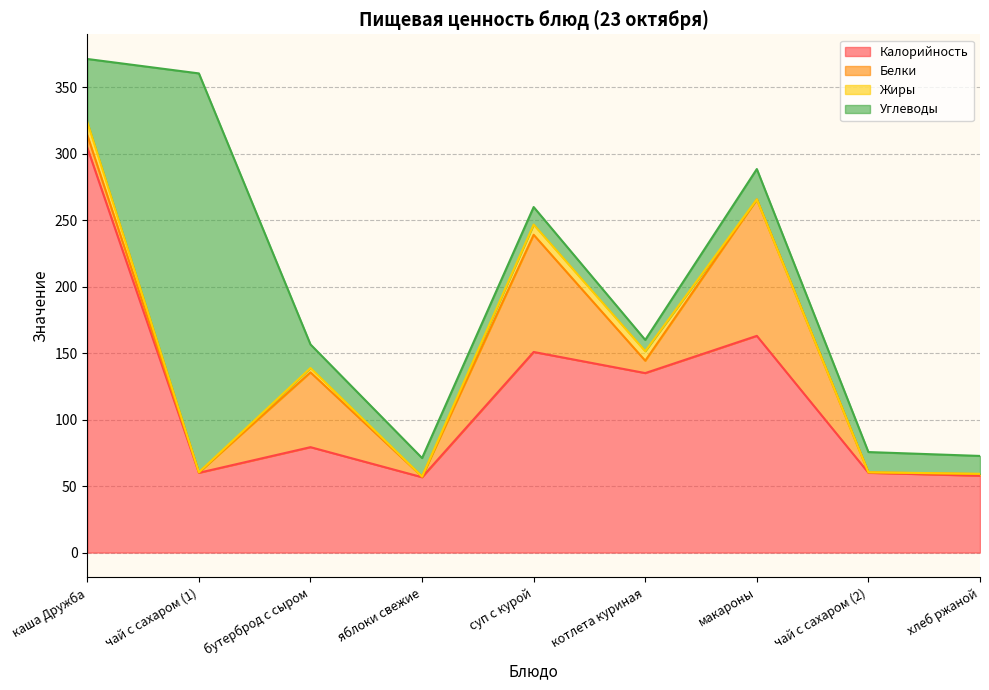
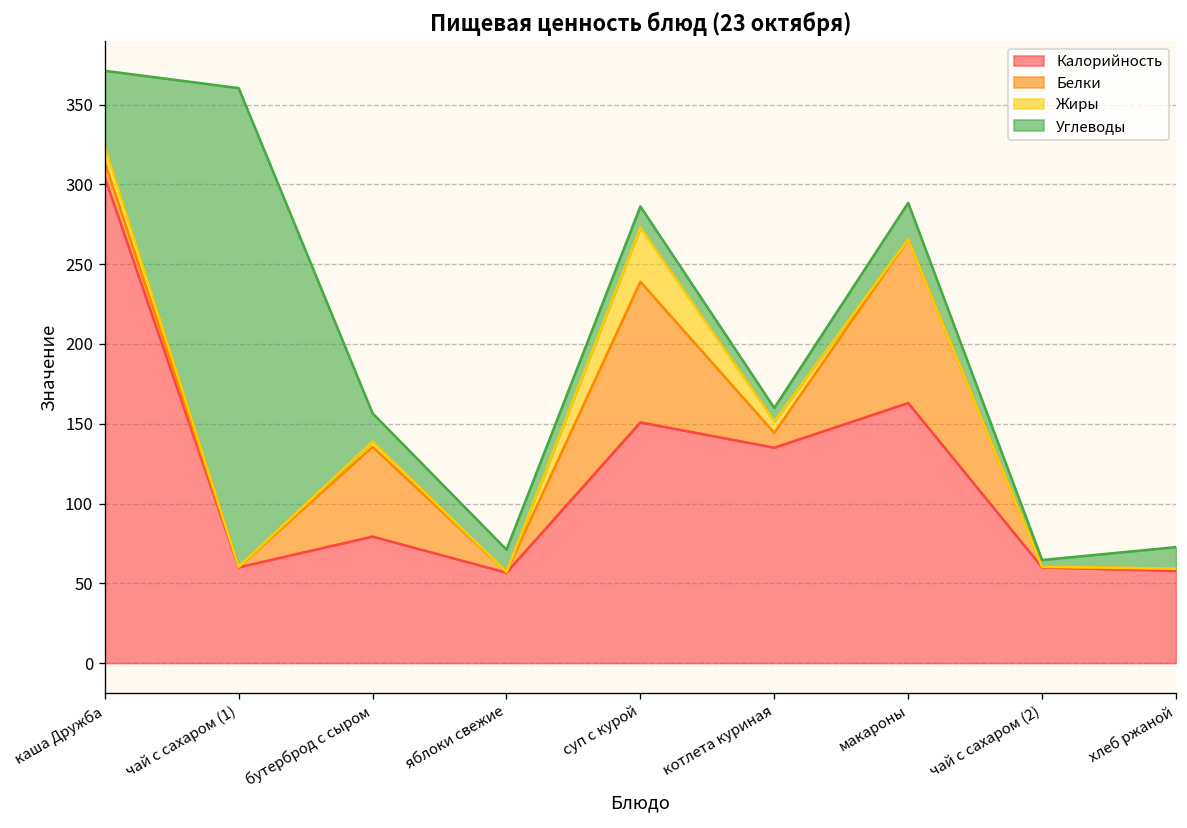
Жиры, суп с курой: 8 -> 34
Углеводы, чай с сахаром (2): 15 -> 4
